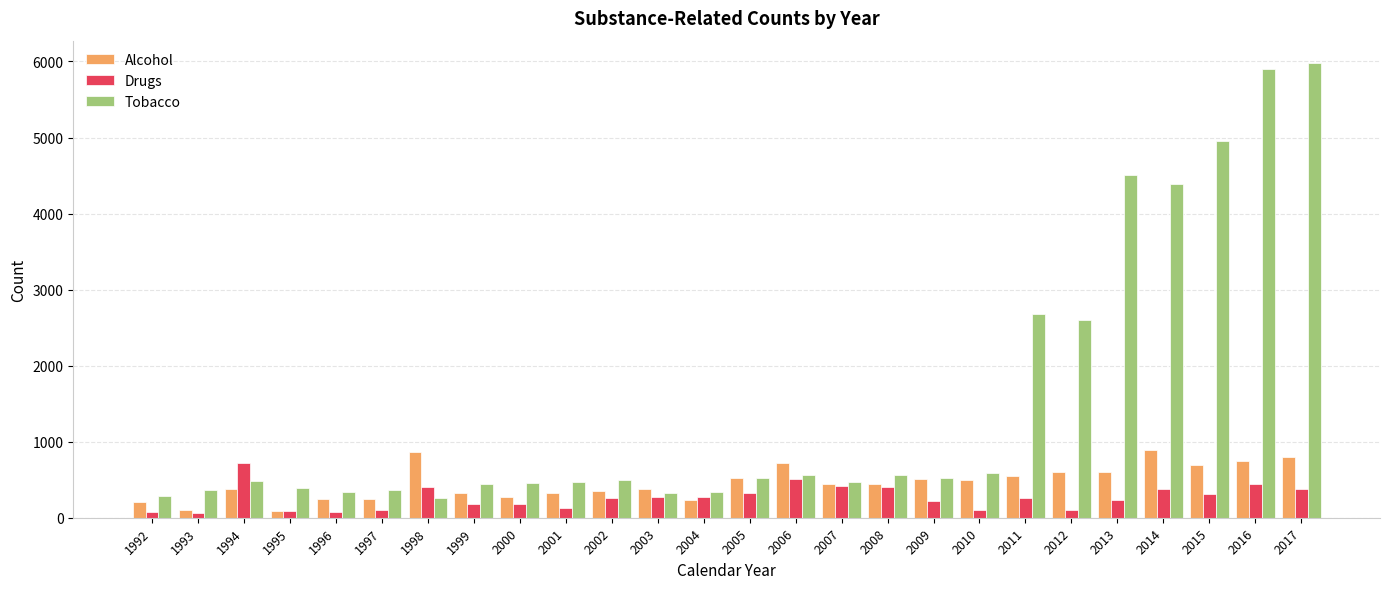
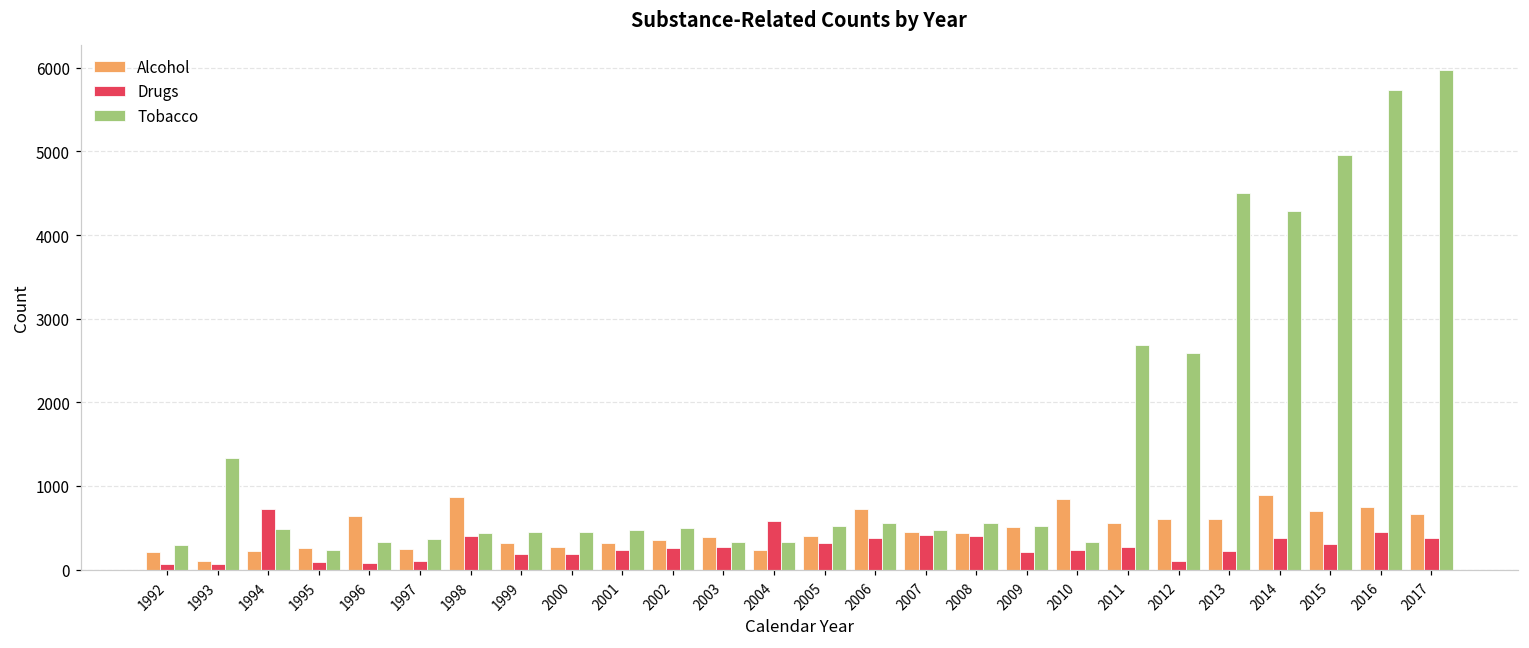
Tobacco, 1993: 400 -> 1300
Alcohol, 1994: 400 -> 200
Alcohol, 1995: 100 -> 300
Tobacco, 1995: 400 -> 200
Alcohol, 1996: 200 -> 600
Tobacco, 1998: 300 -> 400
Drugs, 2001: 100 -> 200
Drugs, 2004: 300 -> 600
Alcohol, 2005: 500 -> 400
Drugs, 2006: 500 -> 400
Alcohol, 2010: 500 -> 800
Drugs, 2010: 100 -> 200
Tobacco, 2010: 600 -> 300
Tobacco, 2014: 4400 -> 4300
Tobacco, 2016: 5900 -> 5700
Alcohol, 2017: 800 -> 700
